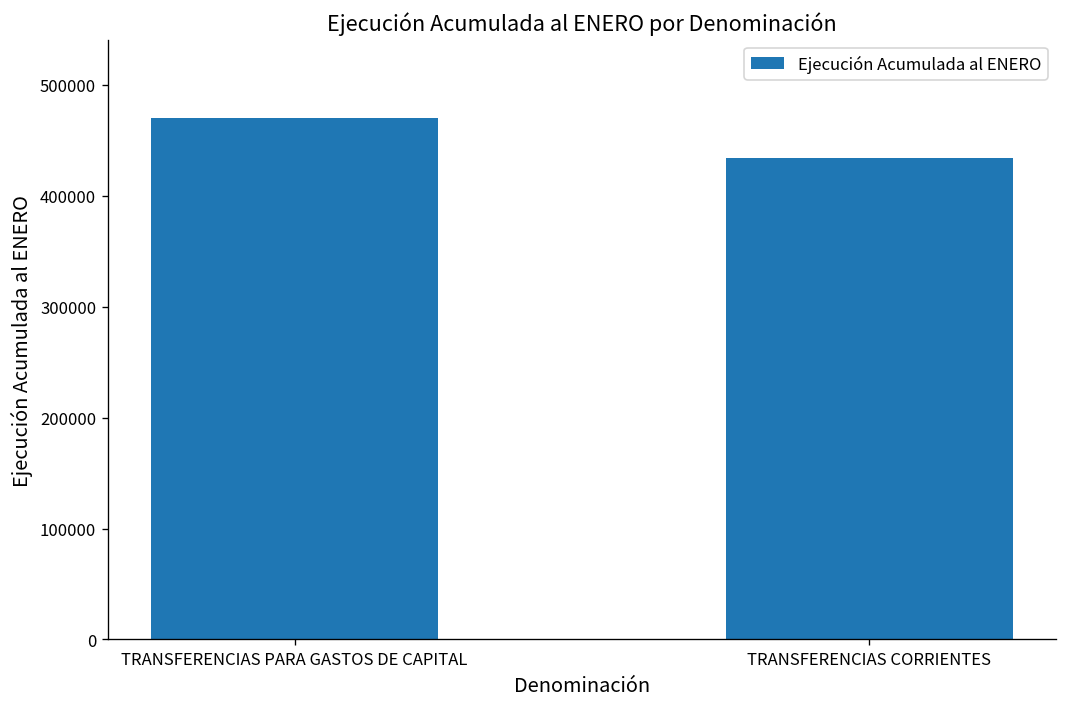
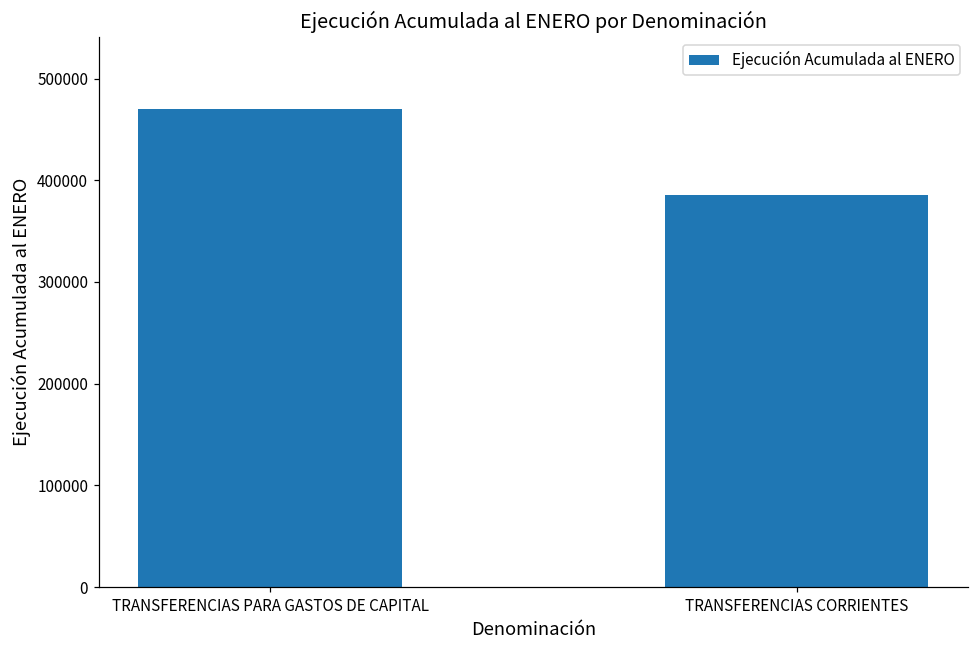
TRANSFERENCIAS CORRIENTES: 430000 -> 390000
